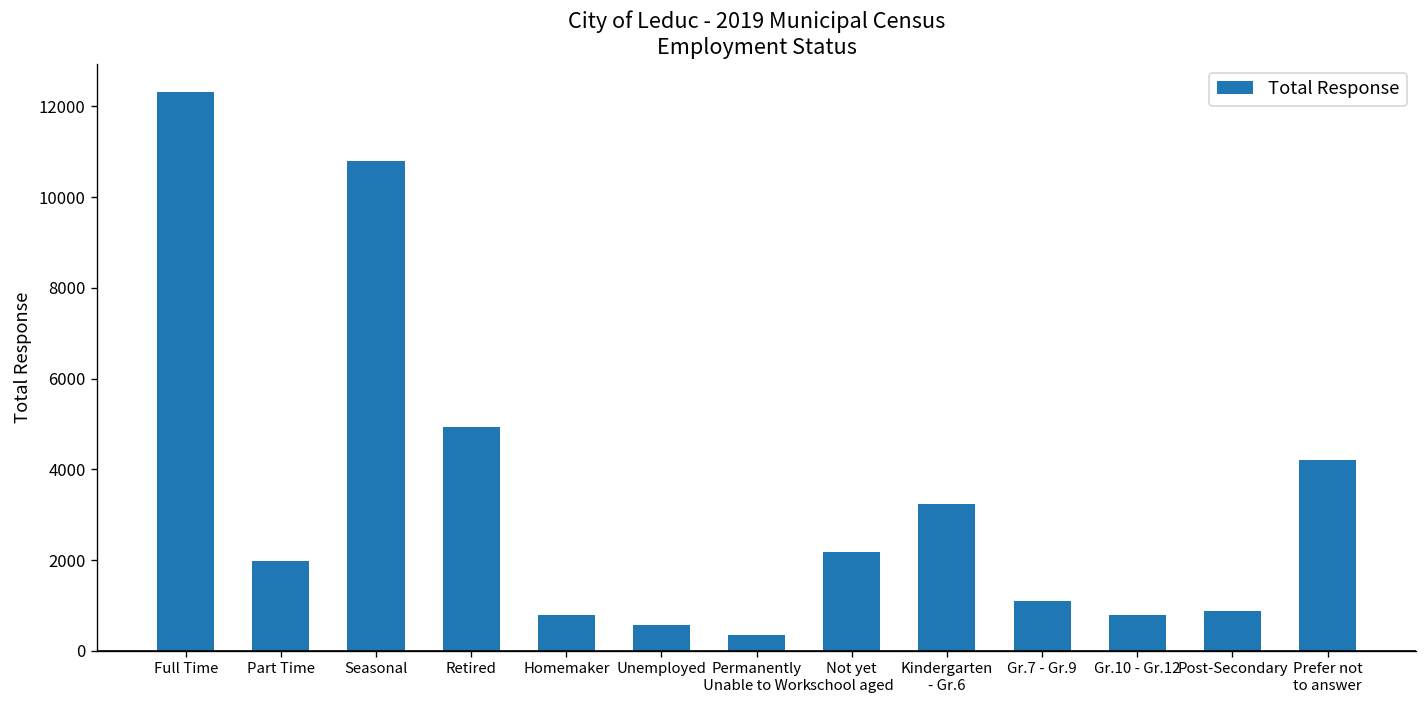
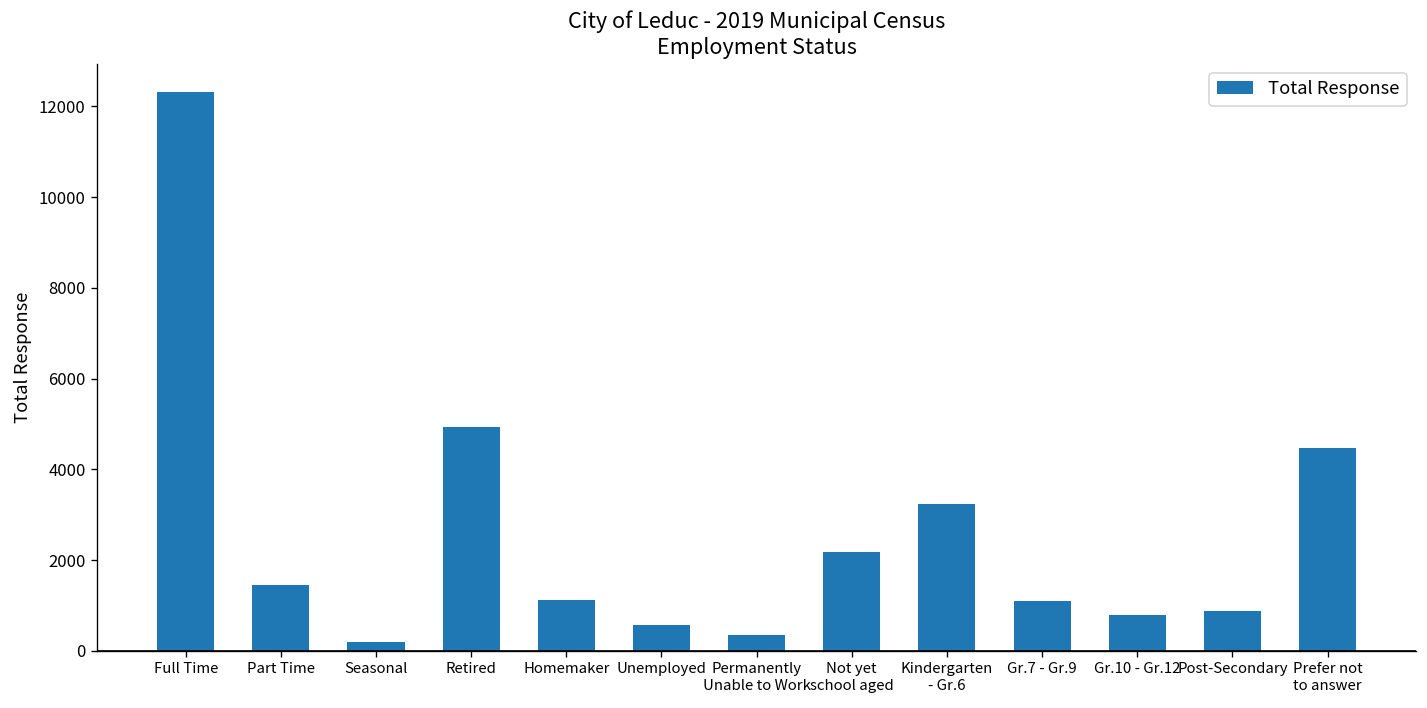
Part Time: 2000 -> 1500
Seasonal: 10800 -> 200
Homemaker: 800 -> 1100
Prefer not to answer: 4200 -> 4500
